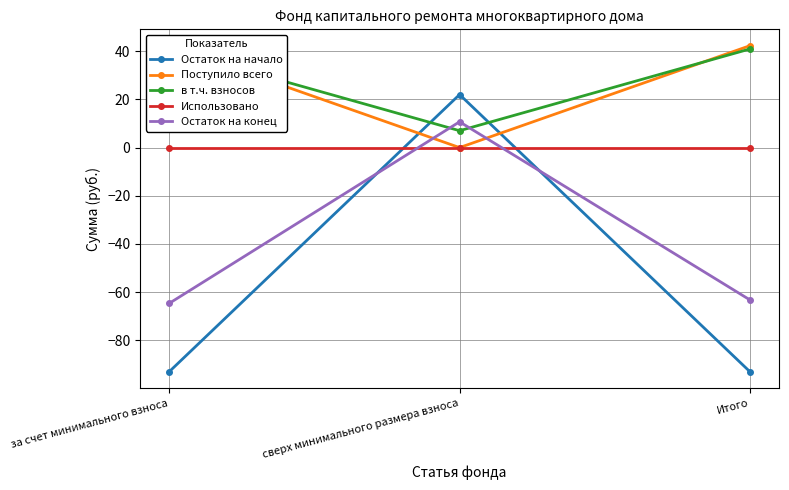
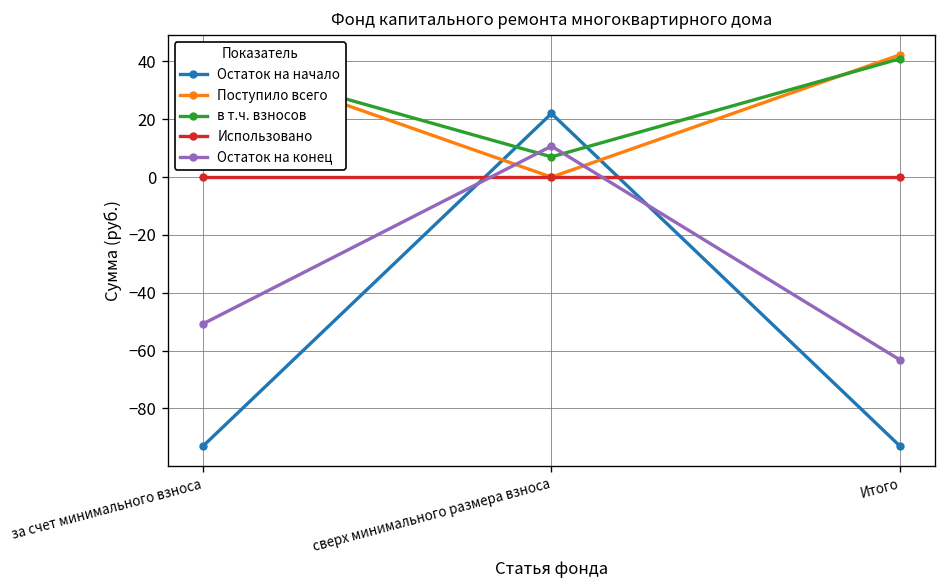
Остаток на конец, за счет минимального взноса: -65 -> -51
